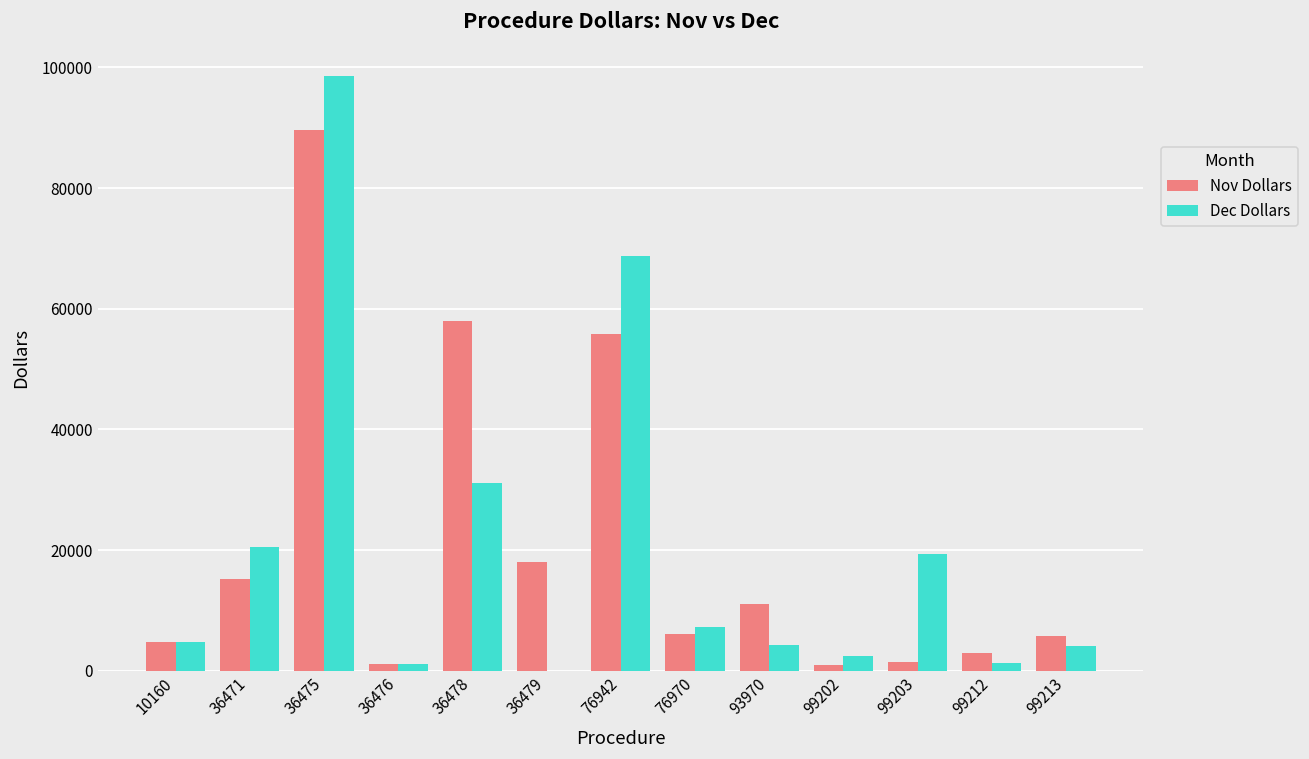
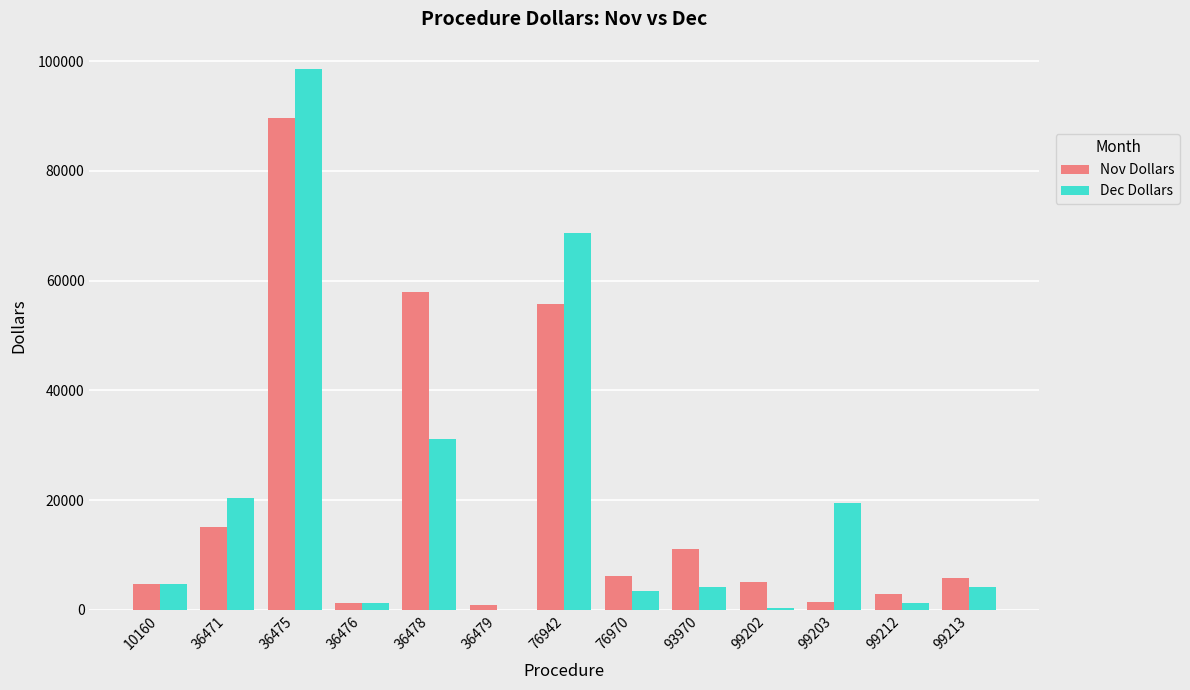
Nov Dollars, 36479: 18000 -> 1000
Dec Dollars, 76970: 7000 -> 3000
Nov Dollars, 99202: 1000 -> 5000
Dec Dollars, 99202: 2000 -> 0
